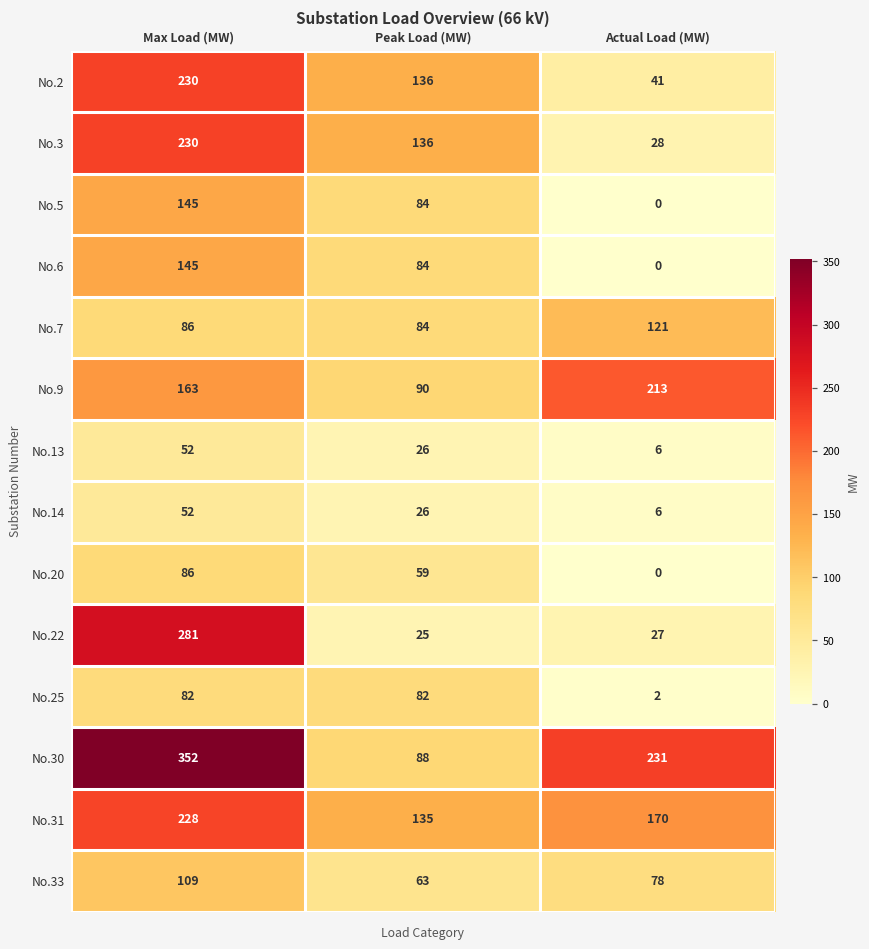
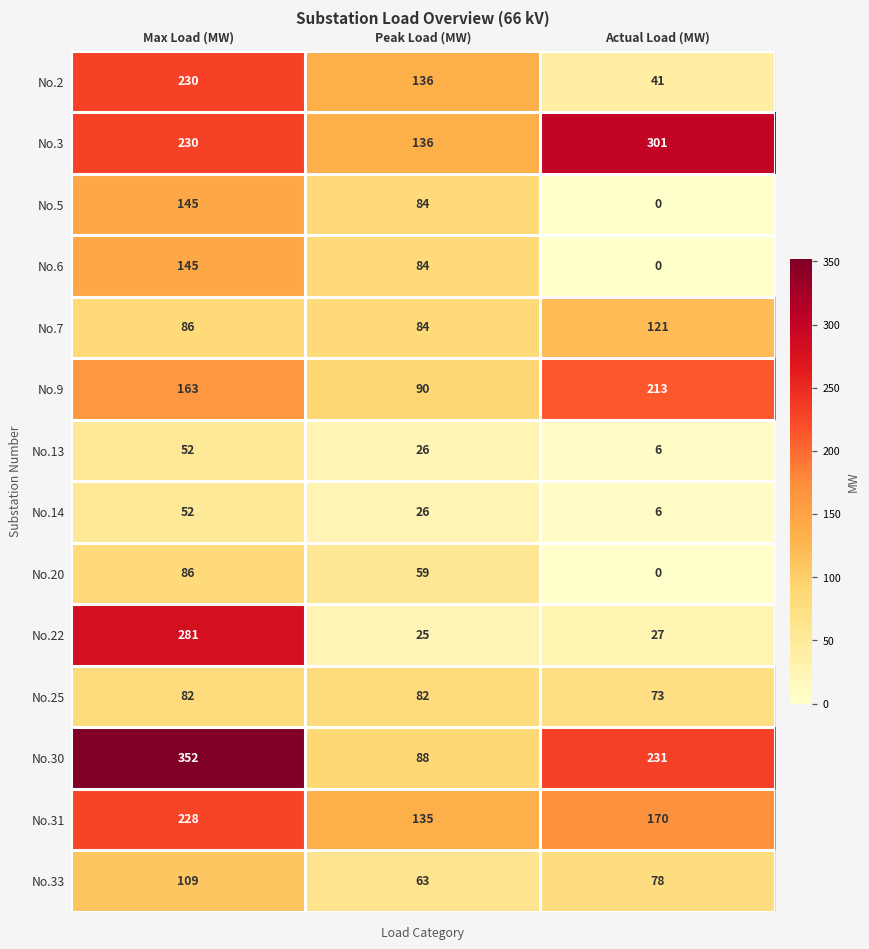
No.3, Actual Load (MW): 28 -> 301
No.25, Actual Load (MW): 2 -> 73
